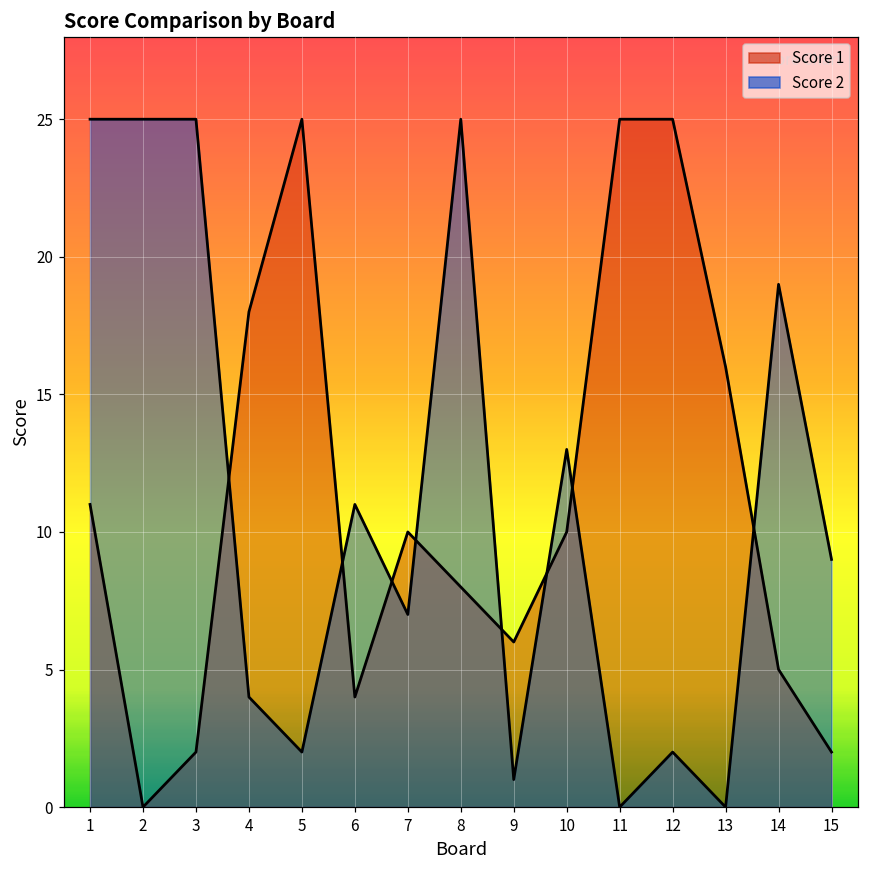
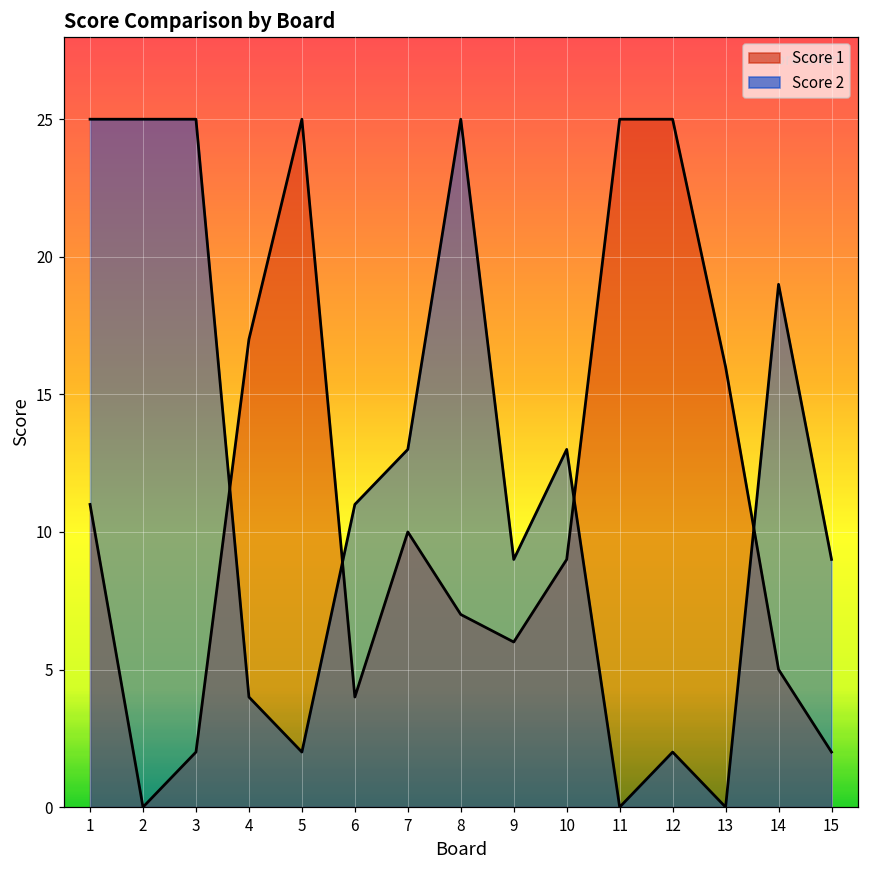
Score 1, 4: 18 -> 17
Score 2, 7: 7 -> 13
Score 1, 8: 8 -> 7
Score 2, 9: 1 -> 9
Score 1, 10: 10 -> 9
